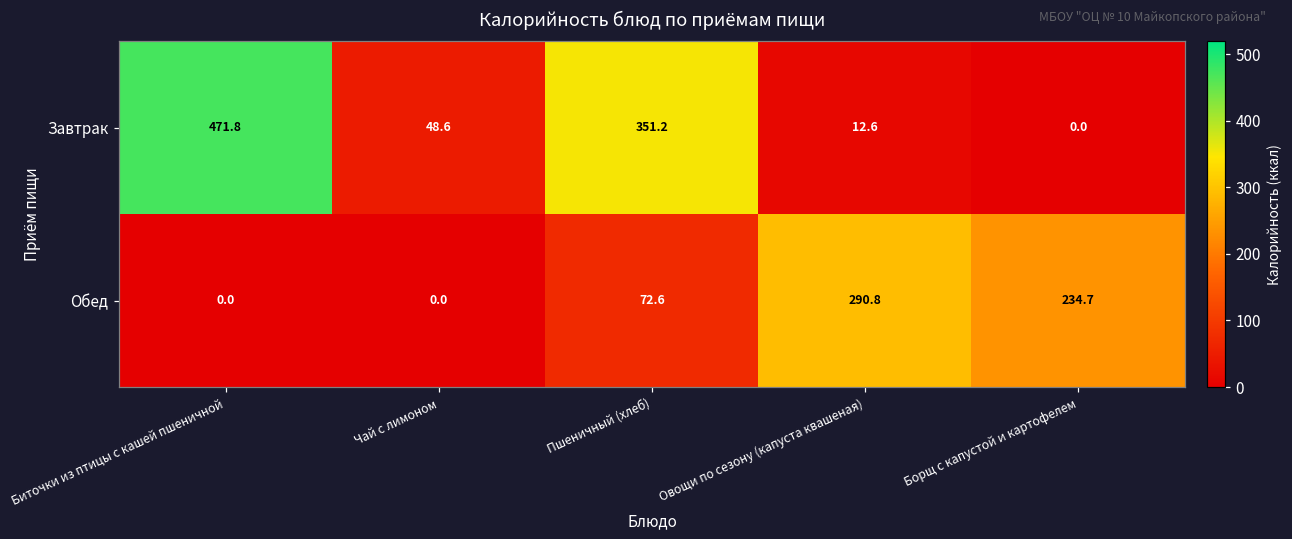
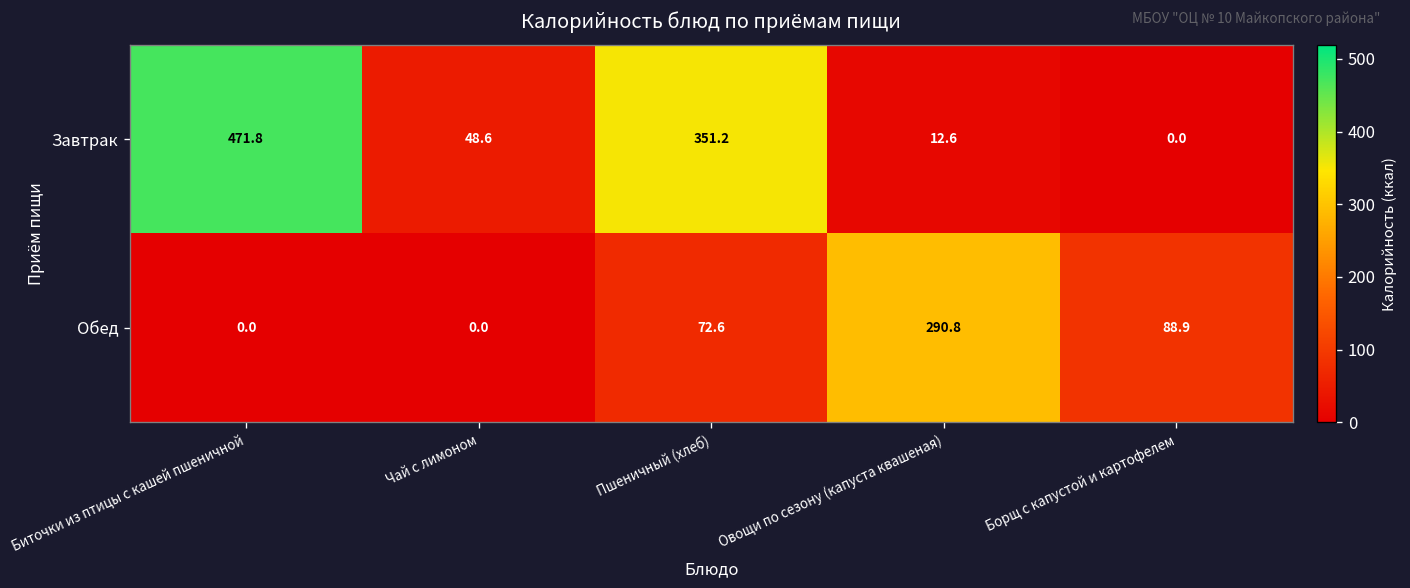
Обед, Борщ с капустой и картофелем: 234.7 -> 88.9
